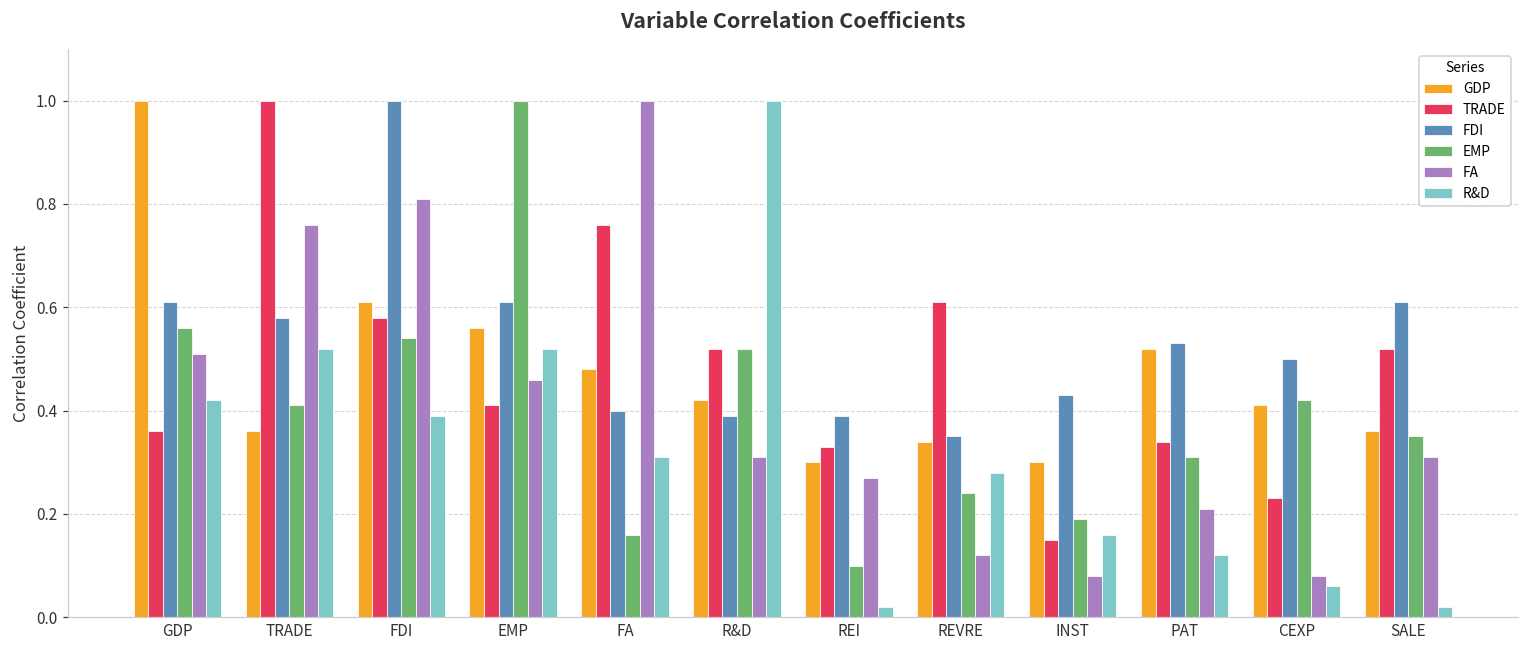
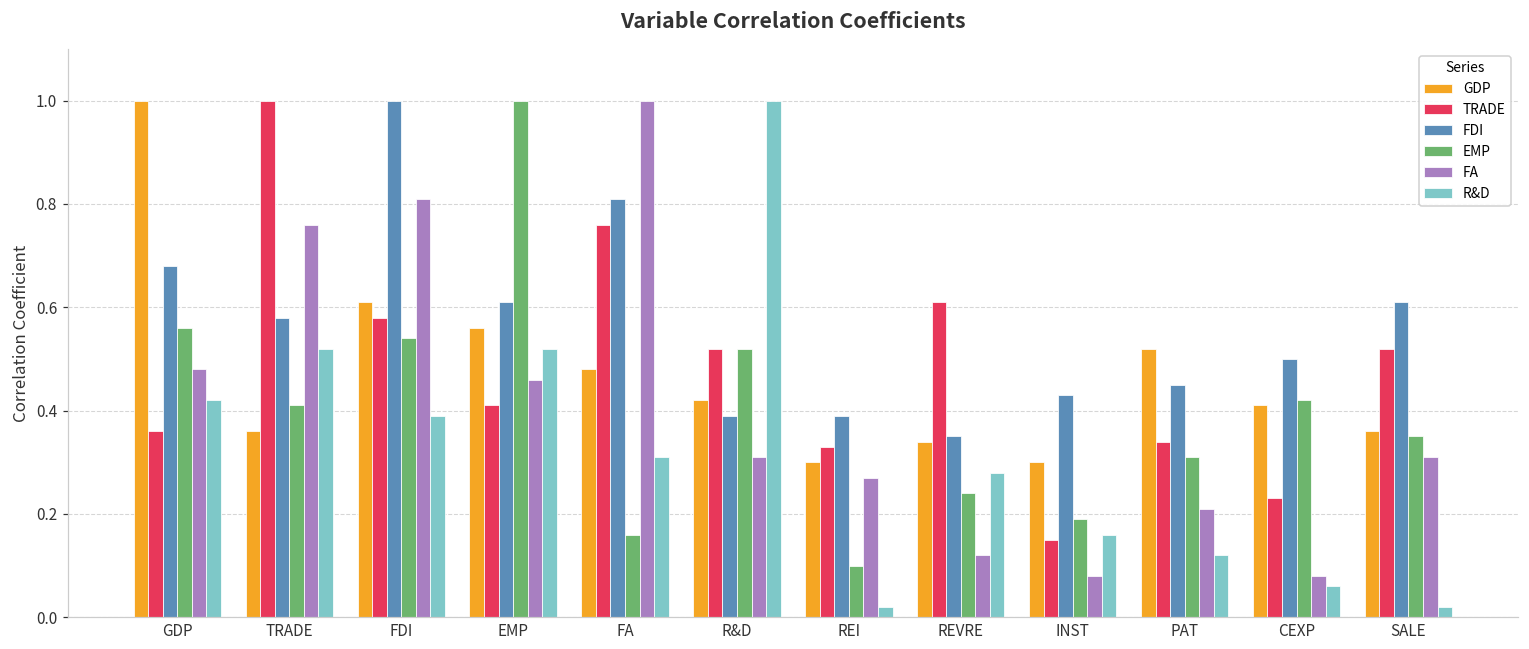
FDI, GDP: 0.61 -> 0.68
FA, GDP: 0.51 -> 0.48
FDI, FA: 0.40 -> 0.81
FDI, PAT: 0.53 -> 0.45
